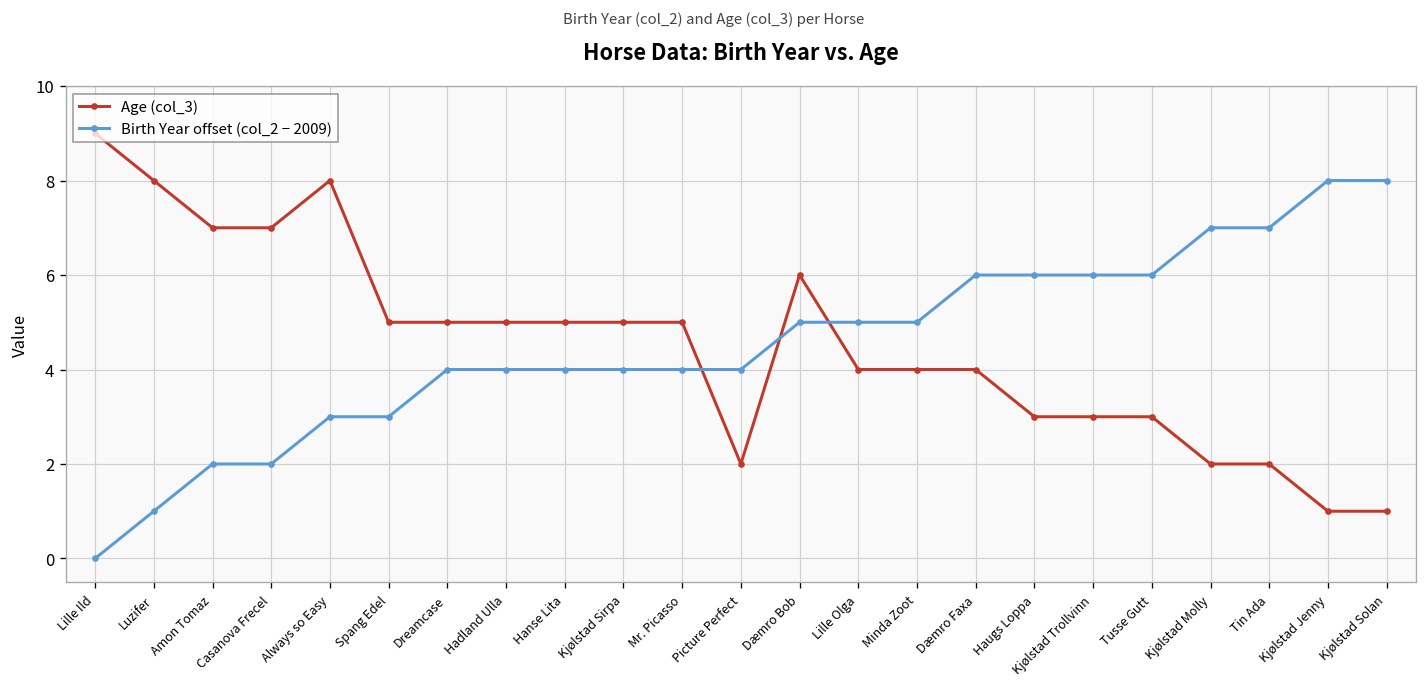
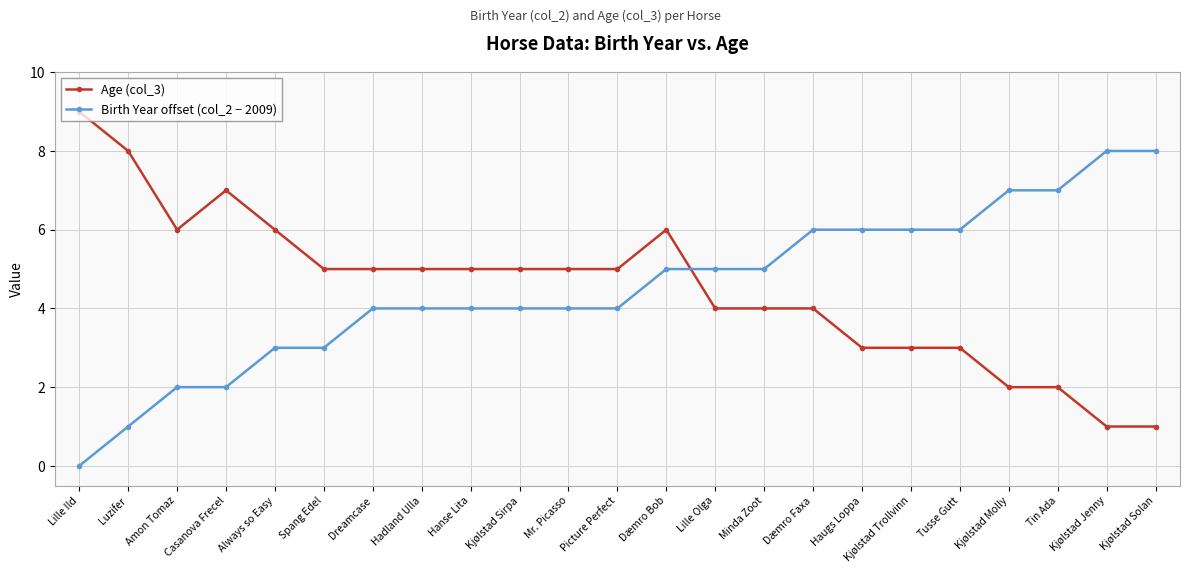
Age (col_3), Amon Tomaz: 7 -> 6
Age (col_3), Always so Easy: 8 -> 6
Age (col_3), Picture Perfect: 2 -> 5
